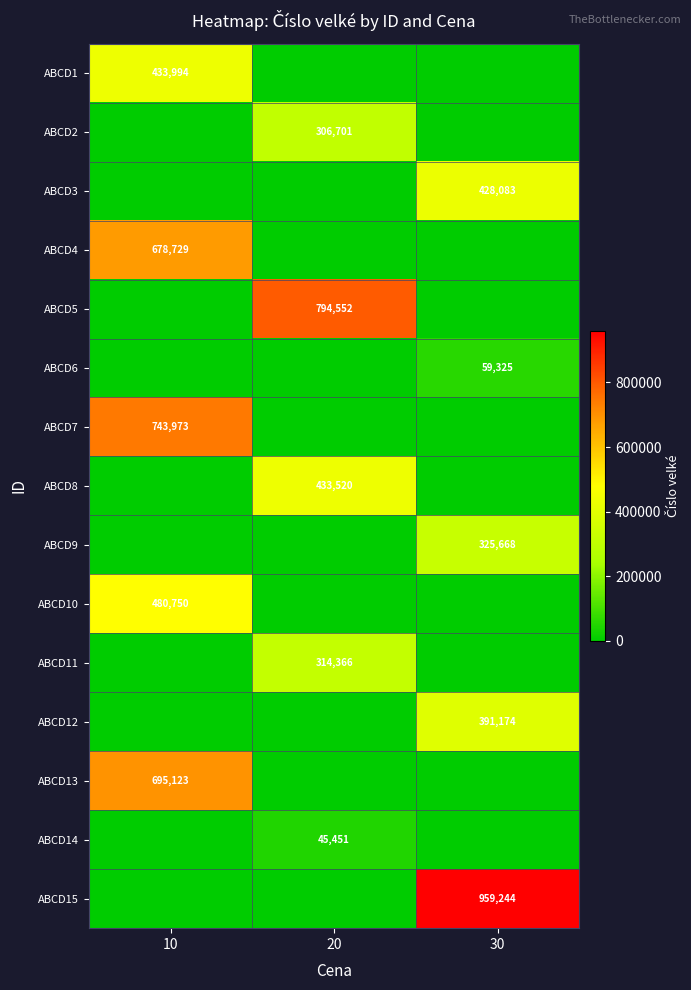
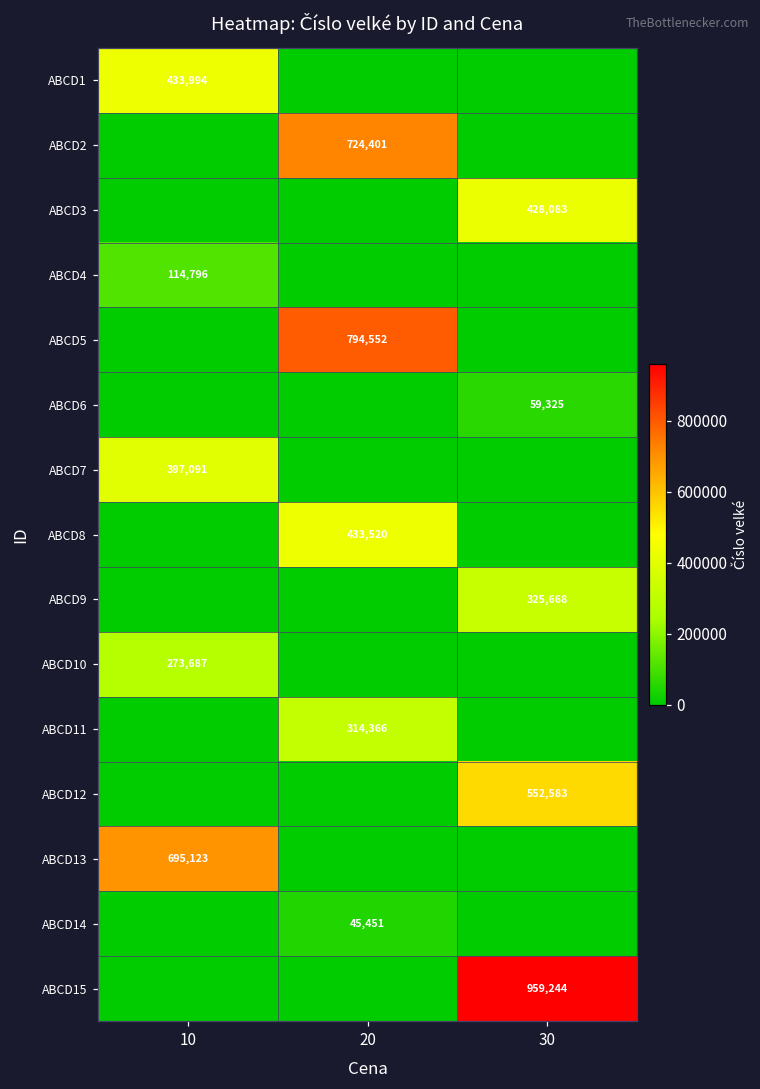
ABCD2, 20: 306,701 -> 724,401
ABCD4, 10: 678,729 -> 114,796
ABCD7, 10: 743,973 -> 397,091
ABCD10, 10: 480,750 -> 273,687
ABCD12, 30: 391,174 -> 552,583
